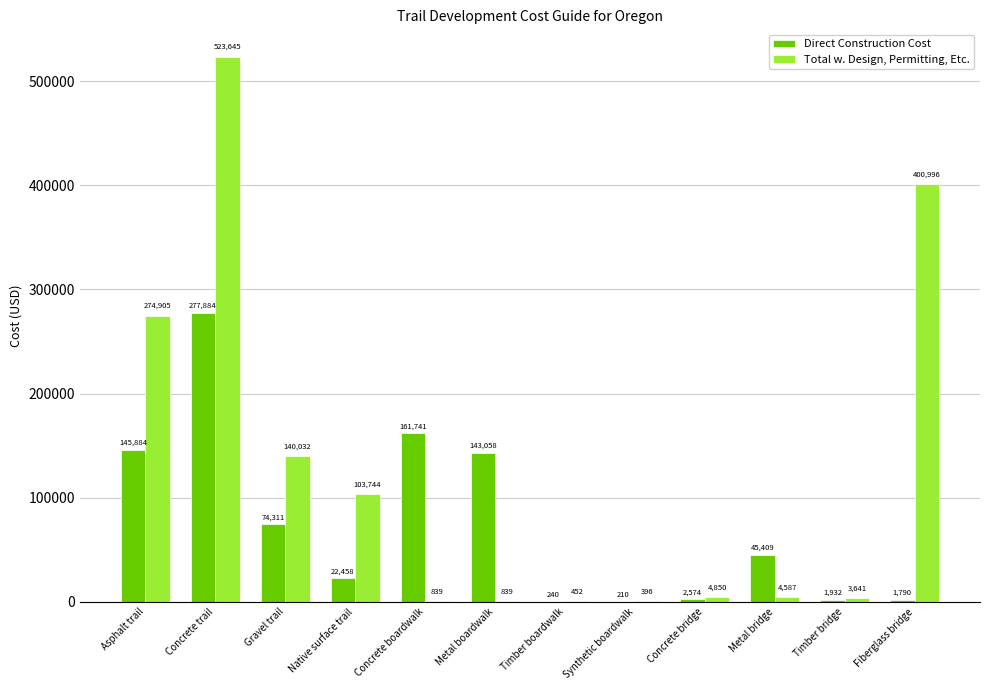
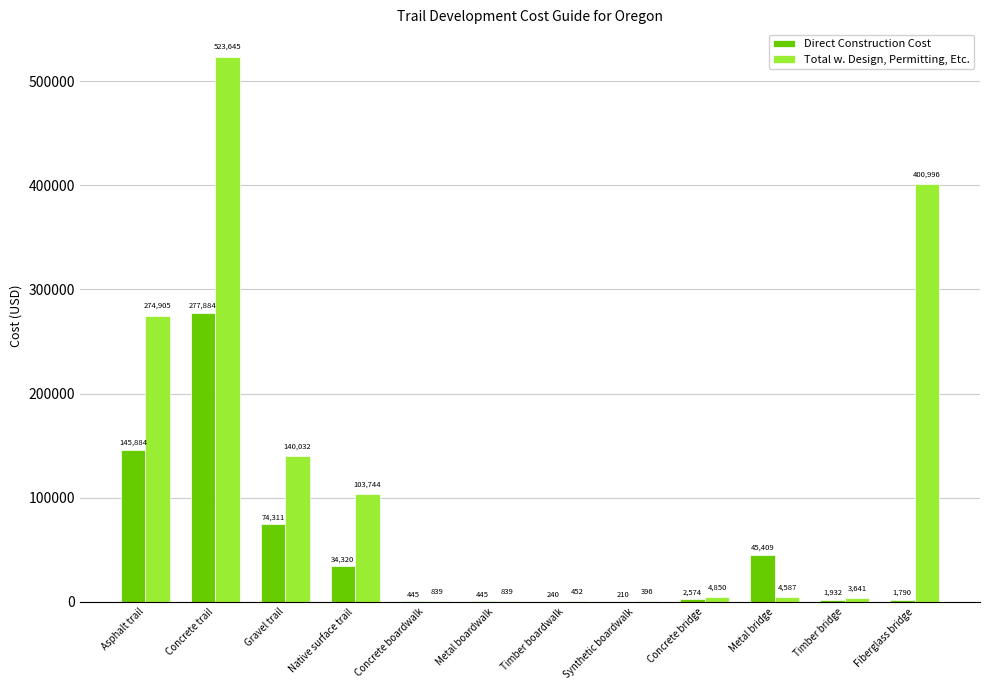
Direct Construction Cost, Native surface trail: 22,458 -> 34,320
Direct Construction Cost, Concrete boardwalk: 161,741 -> 445
Direct Construction Cost, Metal boardwalk: 143,058 -> 445
